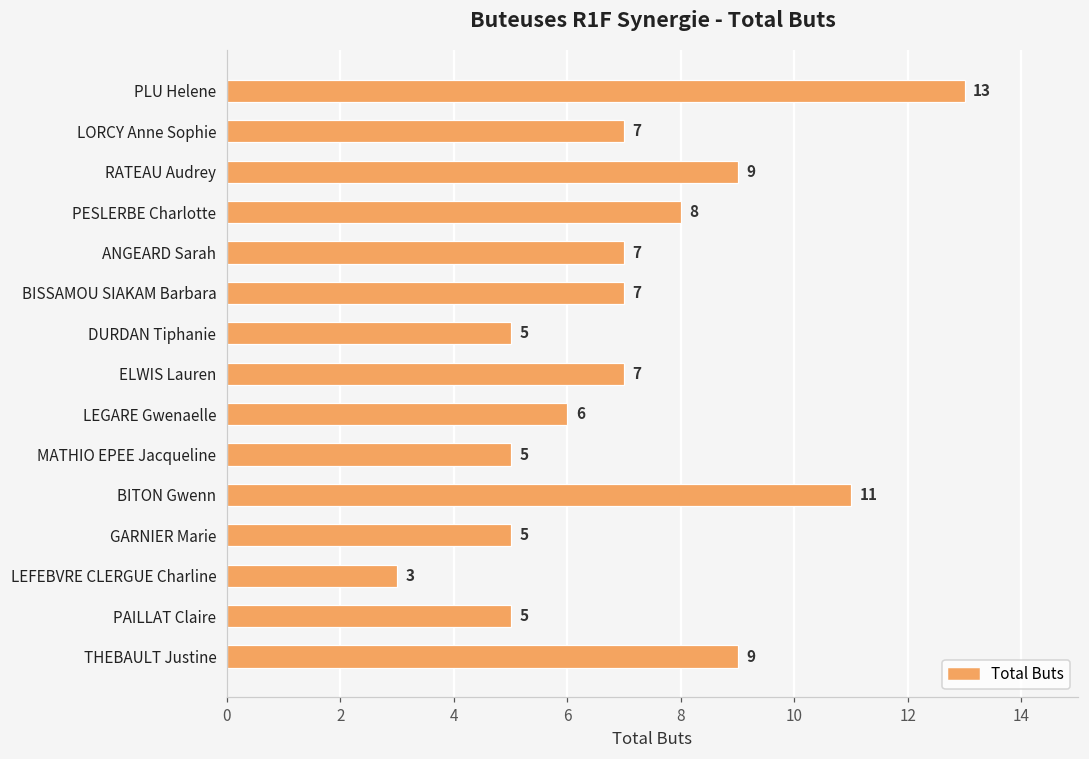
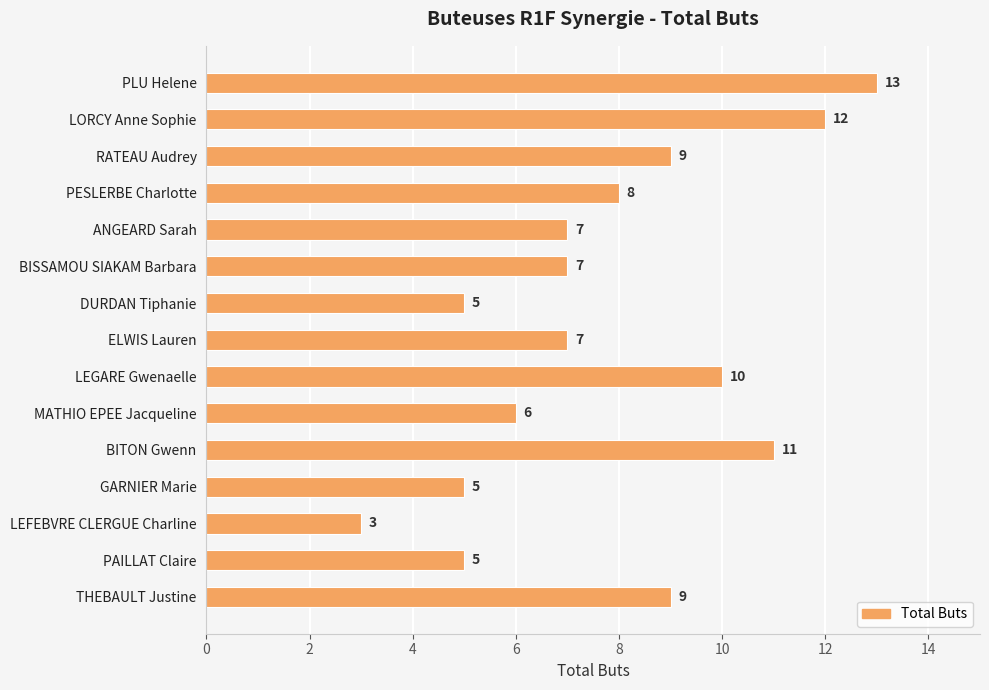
LORCY Anne Sophie: 7 -> 12
LEGARE Gwenaelle: 6 -> 10
MATHIO EPEE Jacqueline: 5 -> 6
